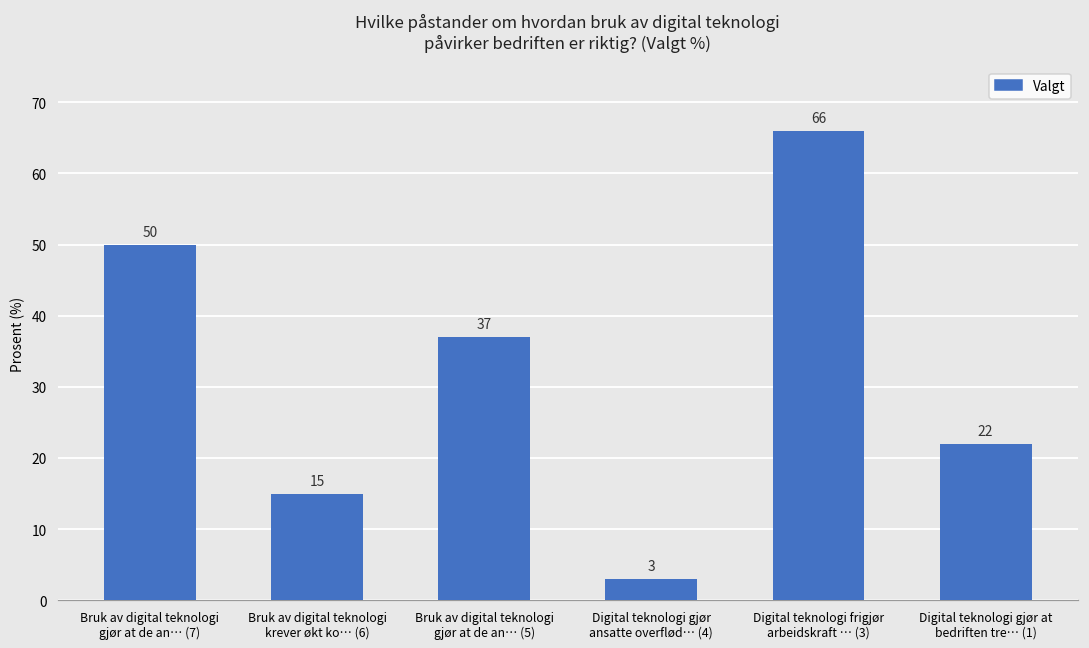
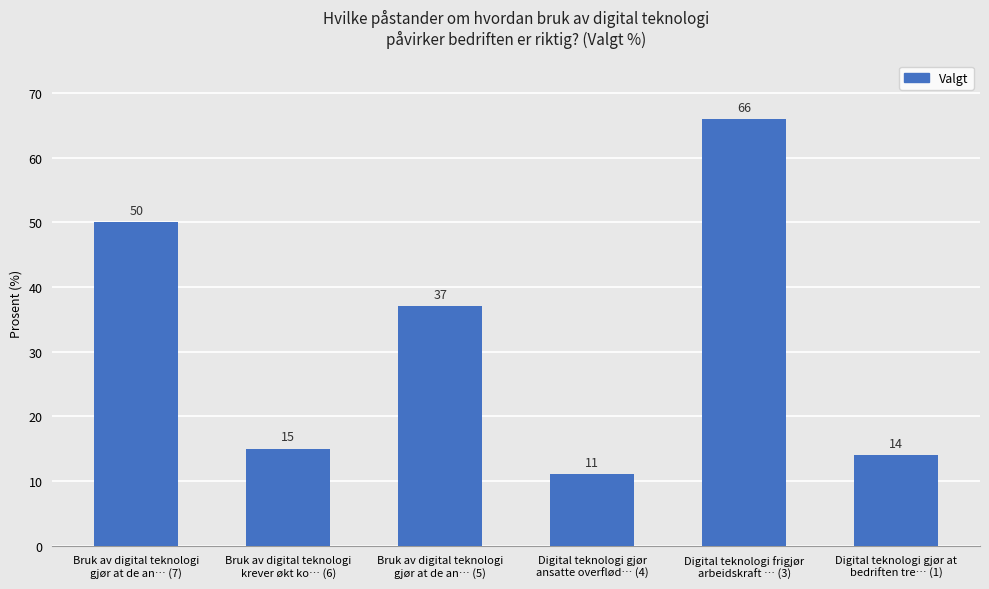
Digital teknologi gjør ansatte overflød… (4): 3 -> 11
Digital teknologi gjør at bedriften tre… (1): 22 -> 14
